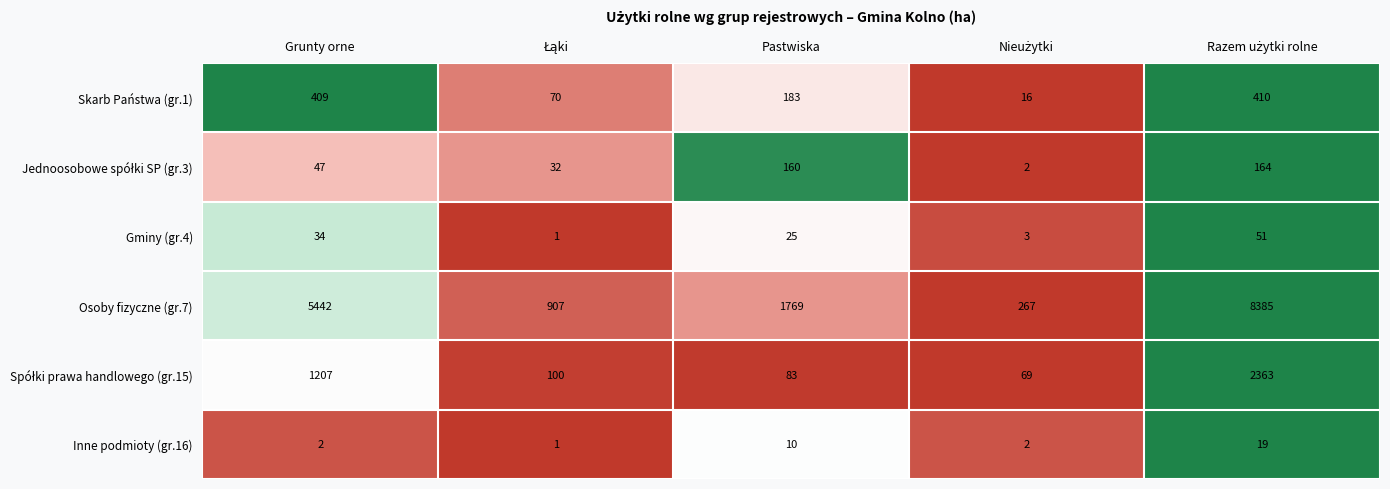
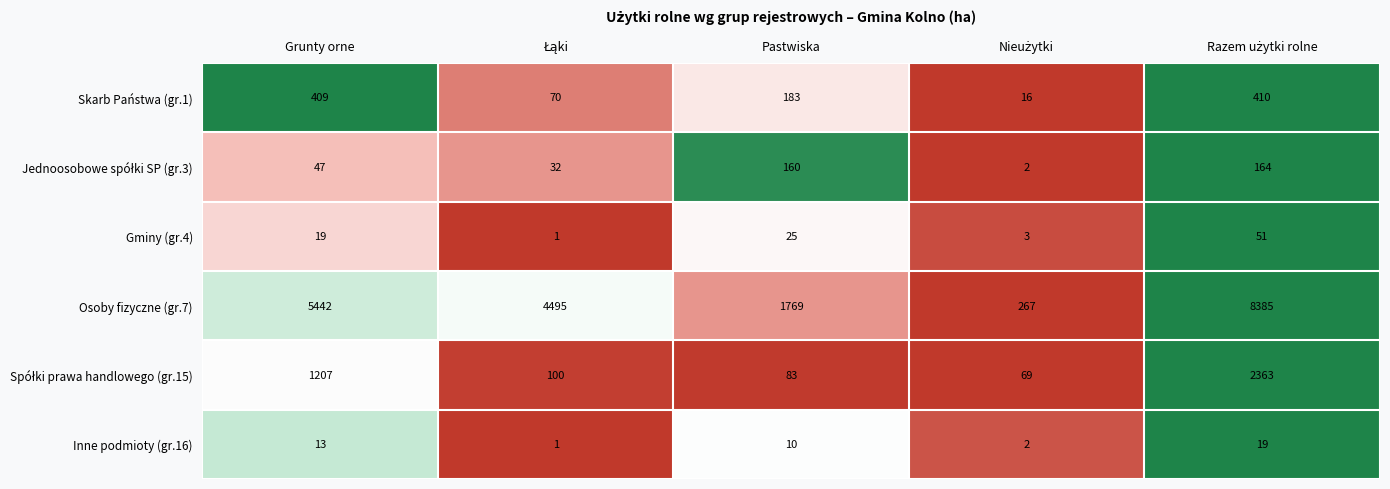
Gminy (gr.4), Grunty orne: 34 -> 19
Osoby fizyczne (gr.7), Łąki: 907 -> 4495
Inne podmioty (gr.16), Grunty orne: 2 -> 13
